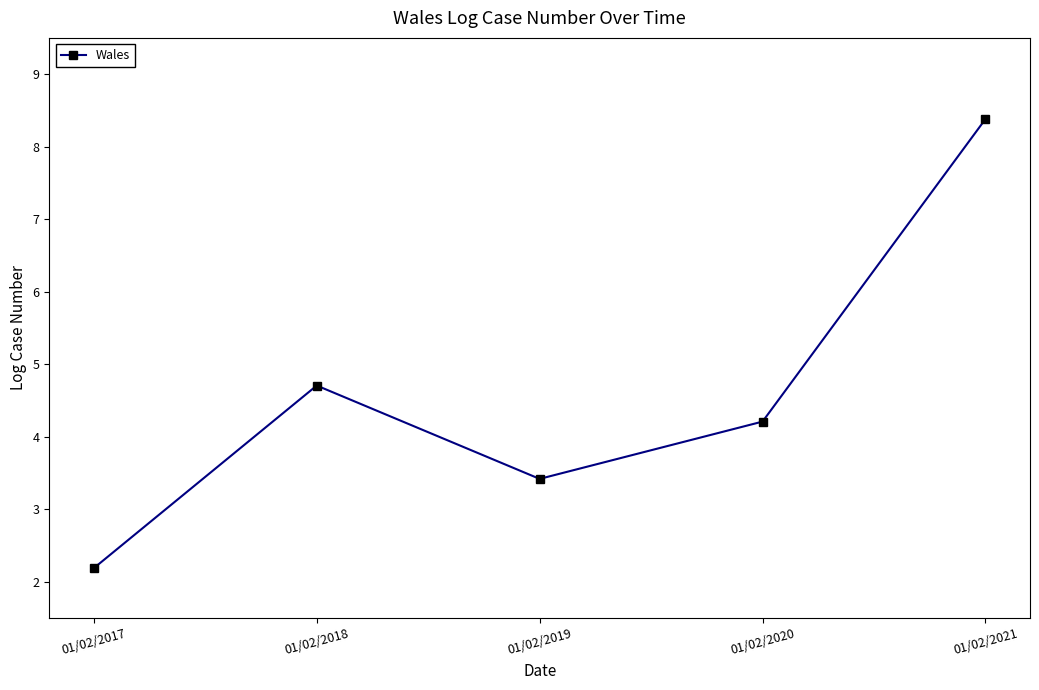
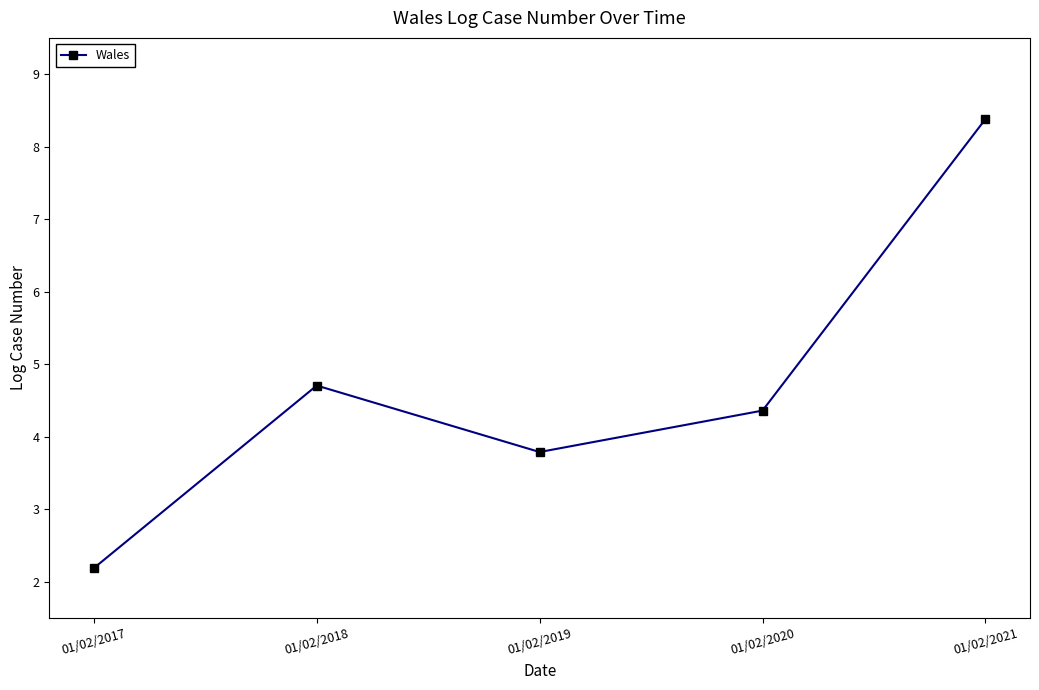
01/02/2019: 3.4 -> 3.8
01/02/2020: 4.2 -> 4.4
